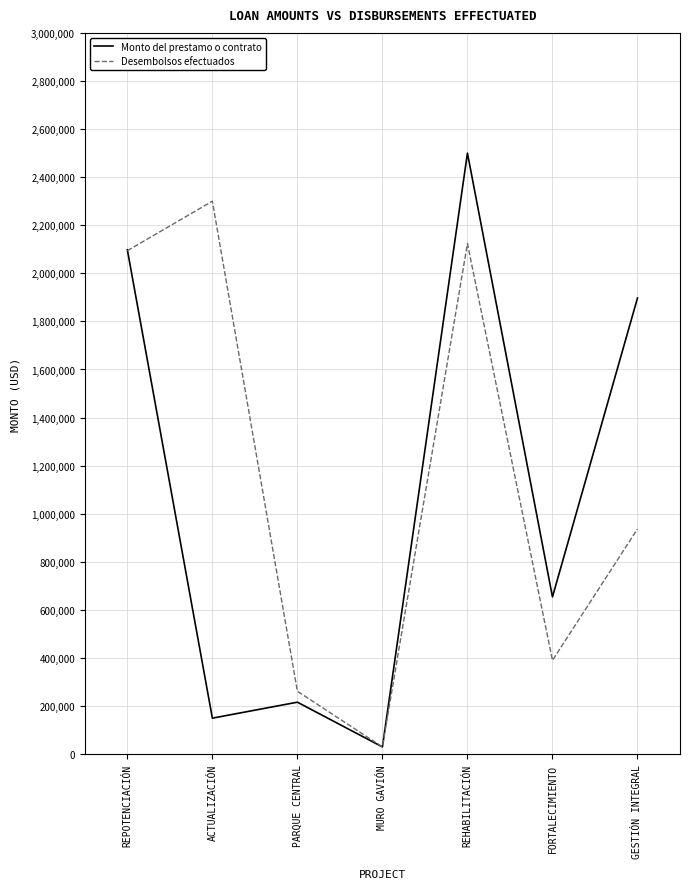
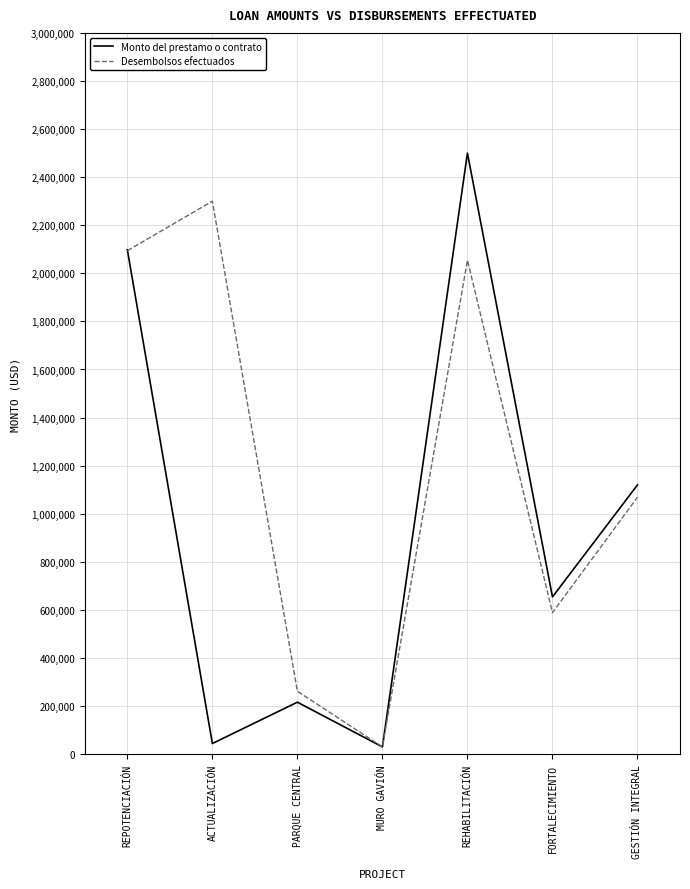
Monto del prestamo o contrato, ACTUALIZACIÓN: 150,000 -> 40,000
Desembolsos efectuados, REHABILITACIÓN: 2,120,000 -> 2,050,000
Desembolsos efectuados, FORTALECIMIENTO: 390,000 -> 590,000
Monto del prestamo o contrato, GESTIÓN INTEGRAL: 1,900,000 -> 1,120,000
Desembolsos efectuados, GESTIÓN INTEGRAL: 940,000 -> 1,070,000
